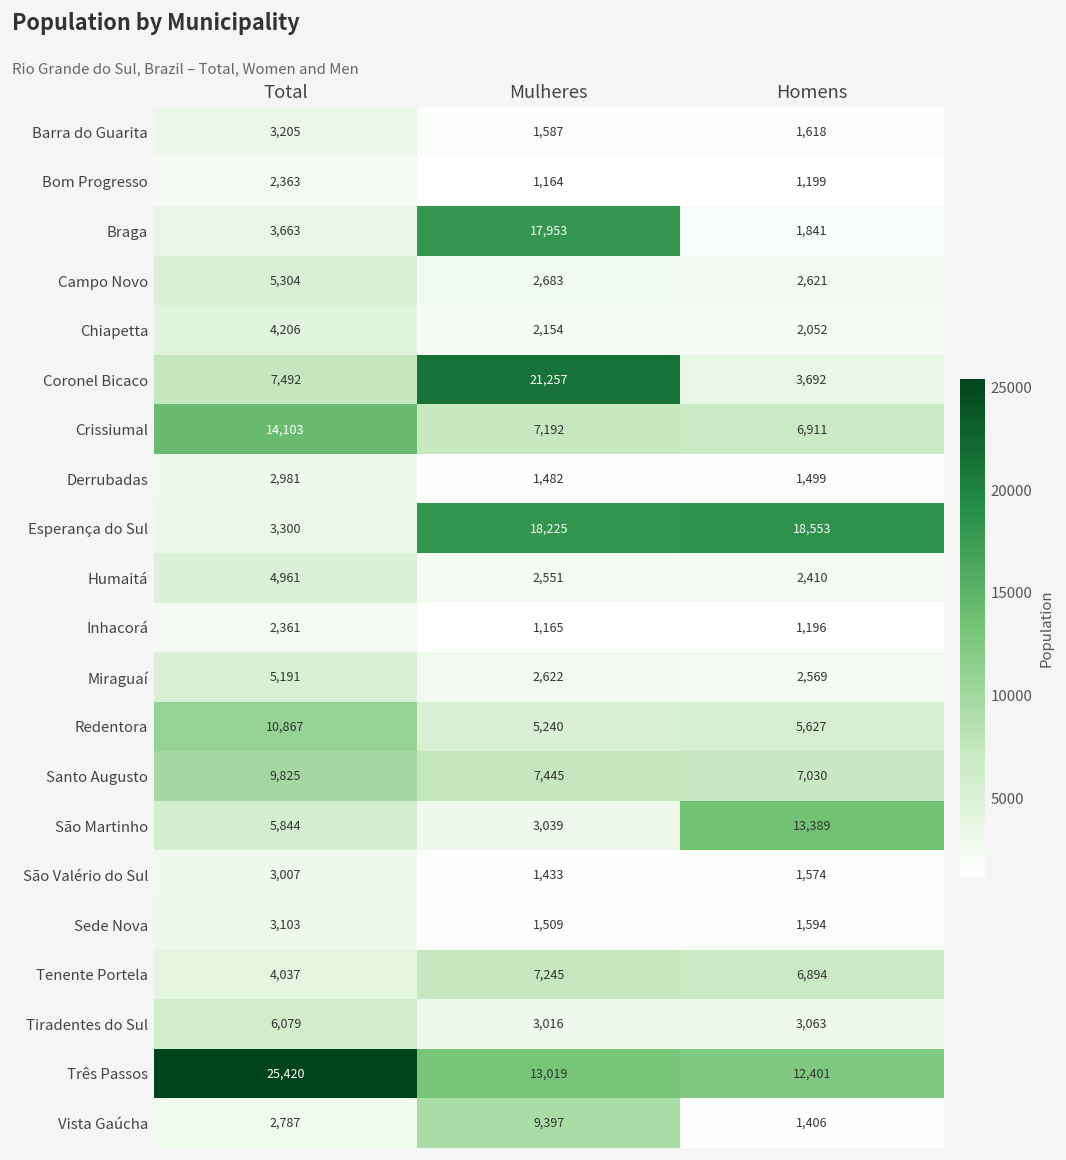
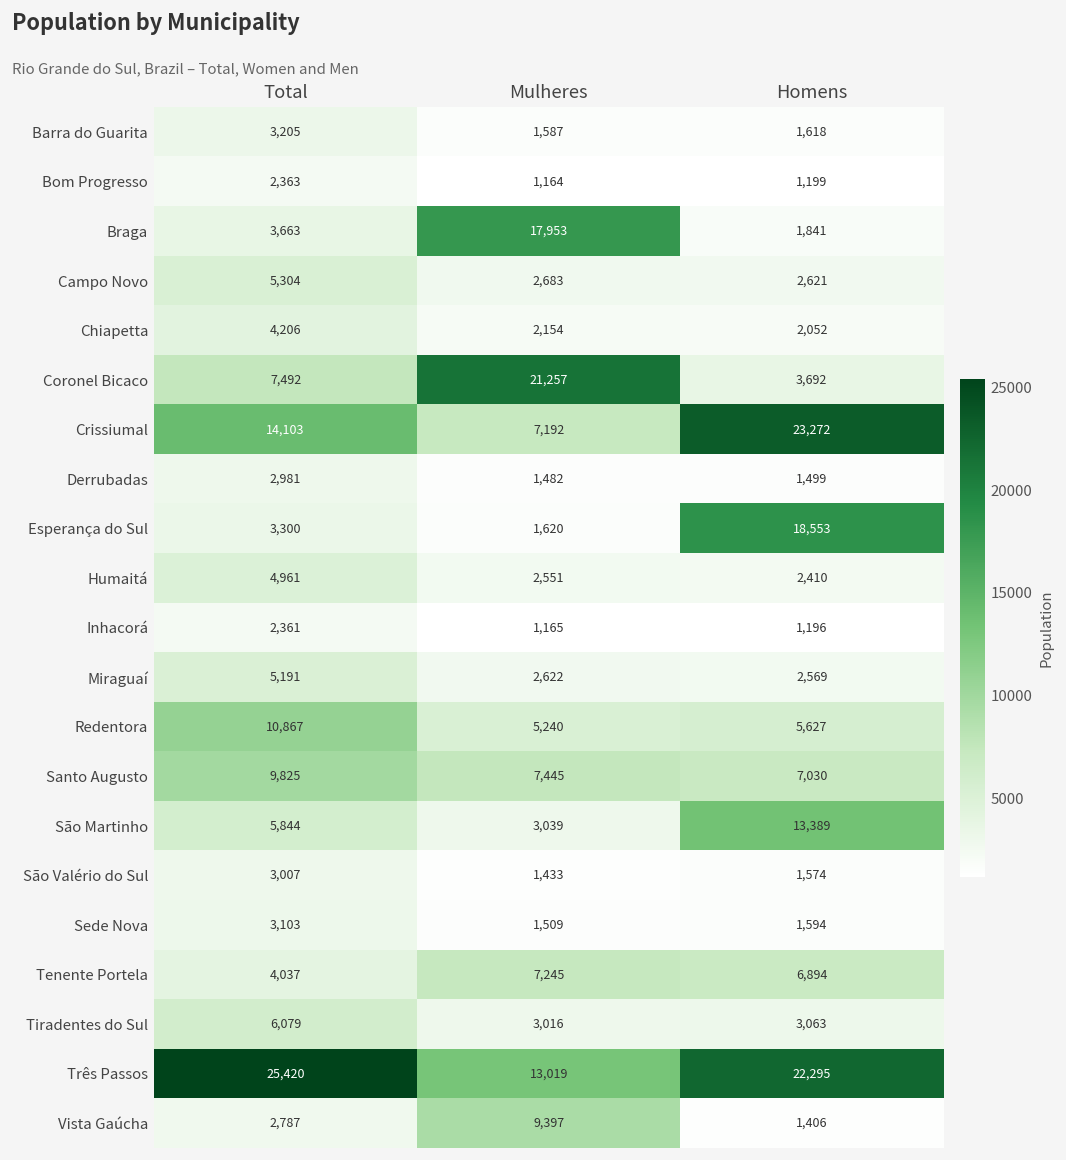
Crissiumal, Homens: 6,911 -> 23,272
Esperança do Sul, Mulheres: 18,225 -> 1,620
Três Passos, Homens: 12,401 -> 22,295
